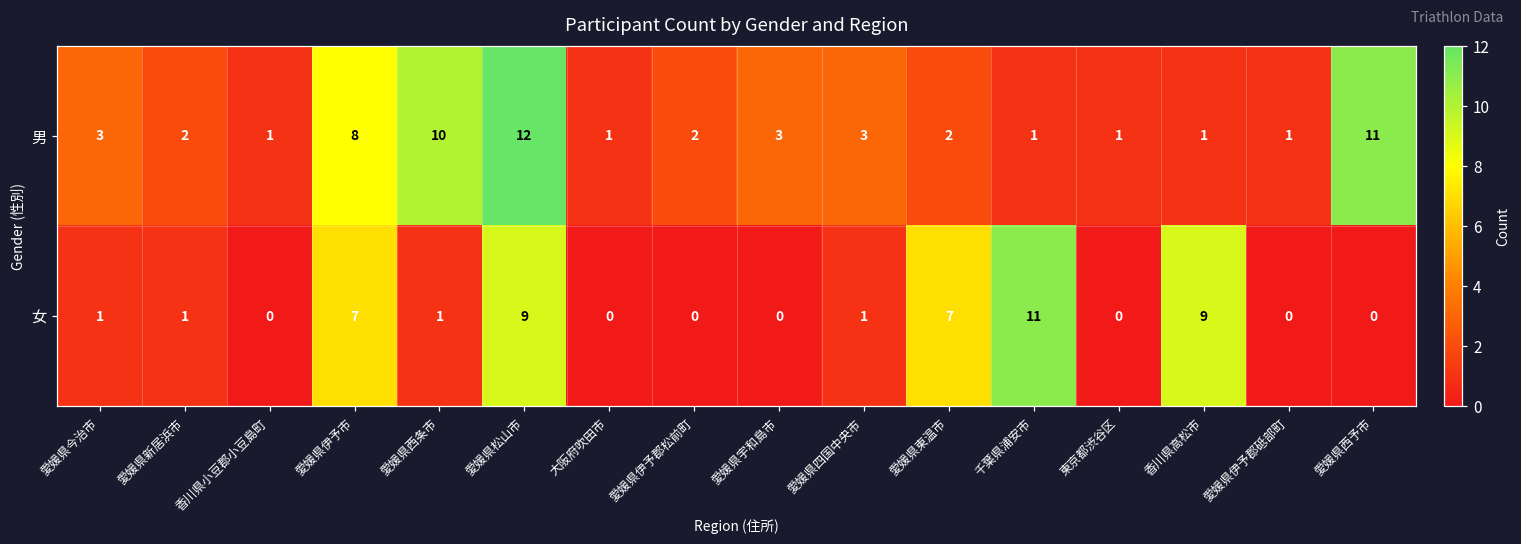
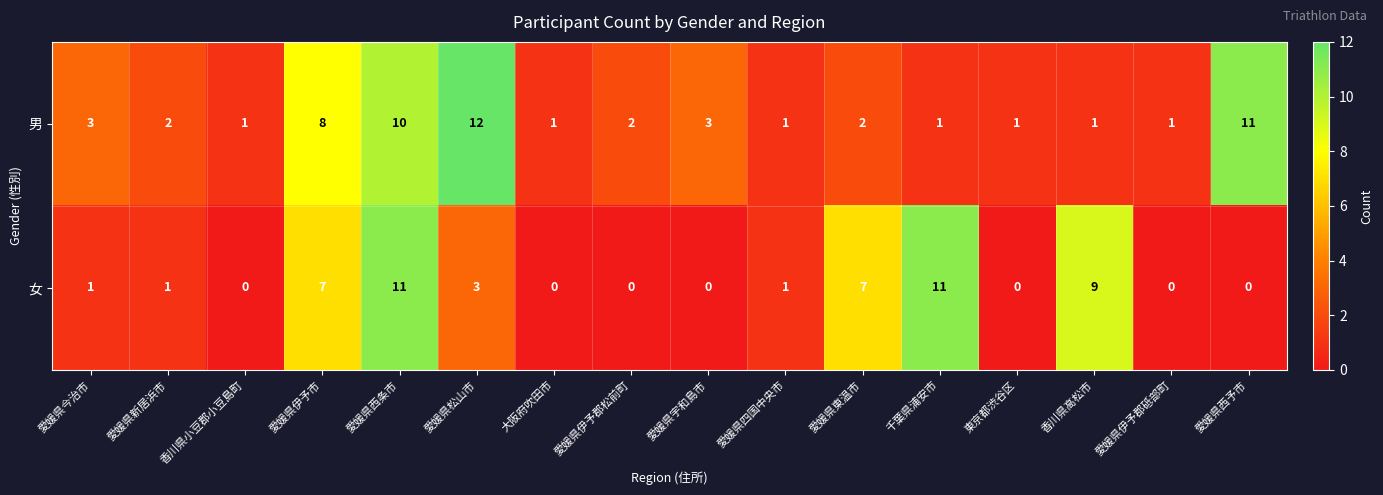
男, 愛媛県四国中央市: 3 -> 1
女, 愛媛県西条市: 1 -> 11
女, 愛媛県松山市: 9 -> 3
